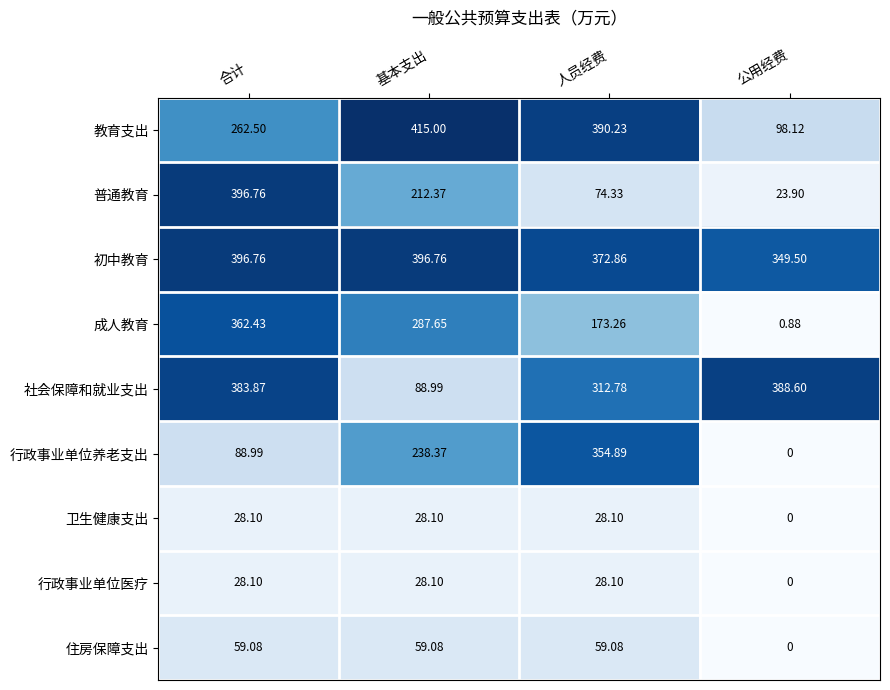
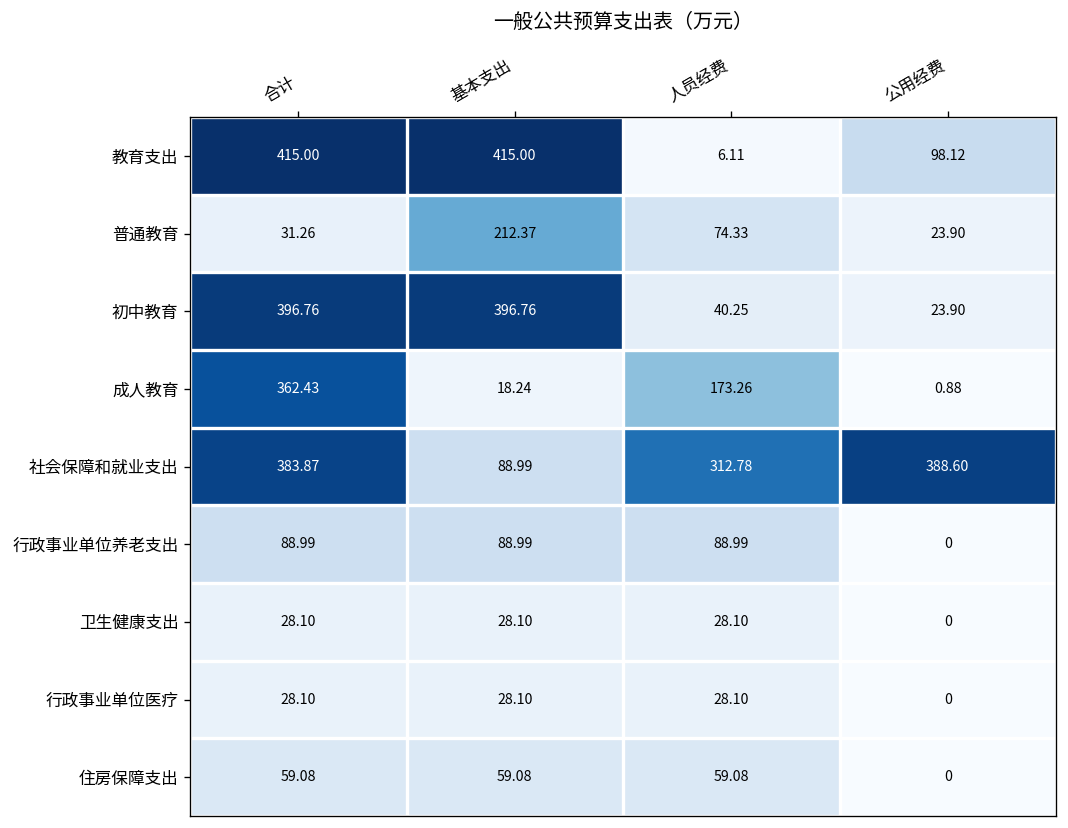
教育支出, 合计: 262.50 -> 415.00
教育支出, 人员经费: 390.23 -> 6.11
普通教育, 合计: 396.76 -> 31.26
初中教育, 人员经费: 372.86 -> 40.25
初中教育, 公用经费: 349.50 -> 23.90
成人教育, 基本支出: 287.65 -> 18.24
行政事业单位养老支出, 基本支出: 238.37 -> 88.99
行政事业单位养老支出, 人员经费: 354.89 -> 88.99
